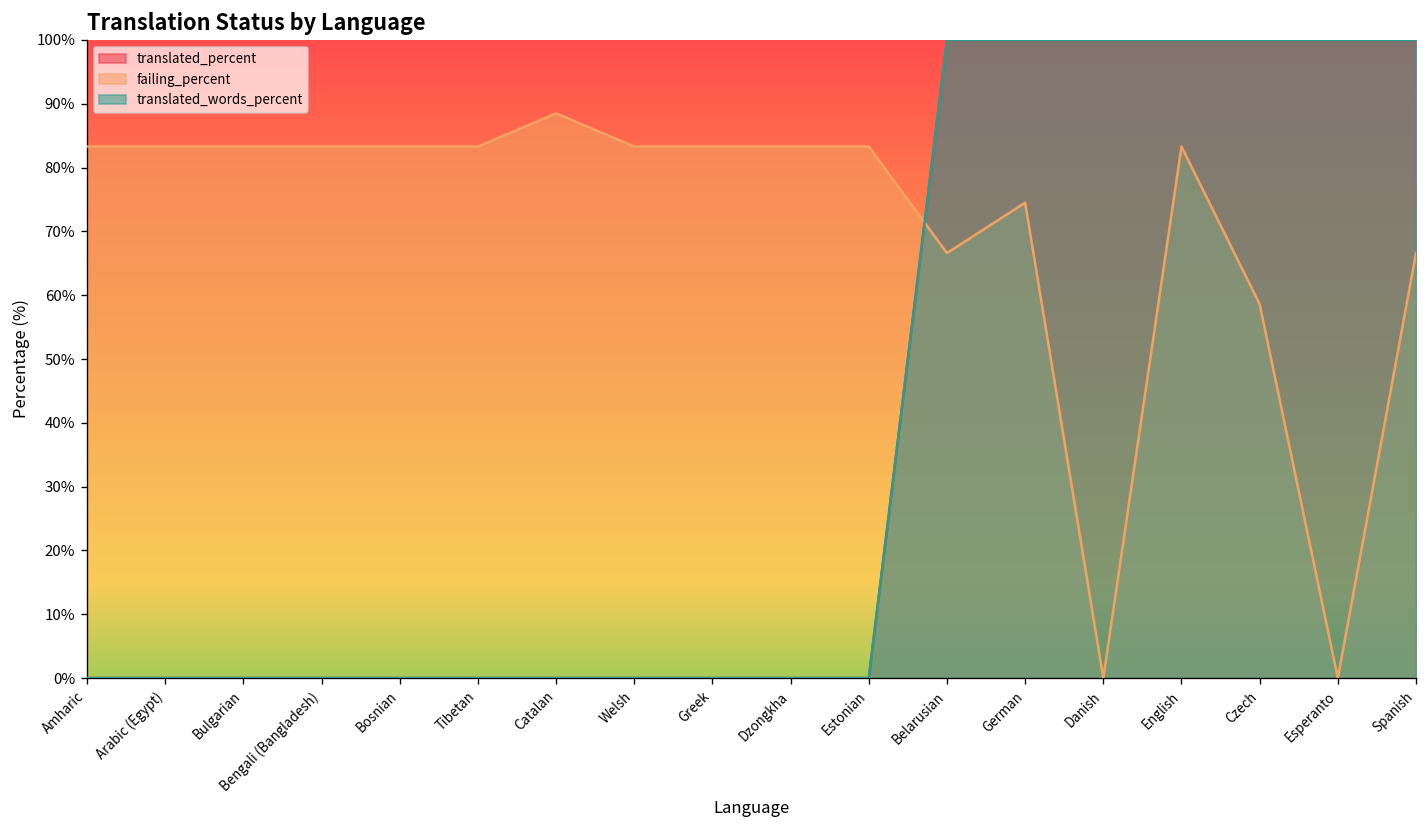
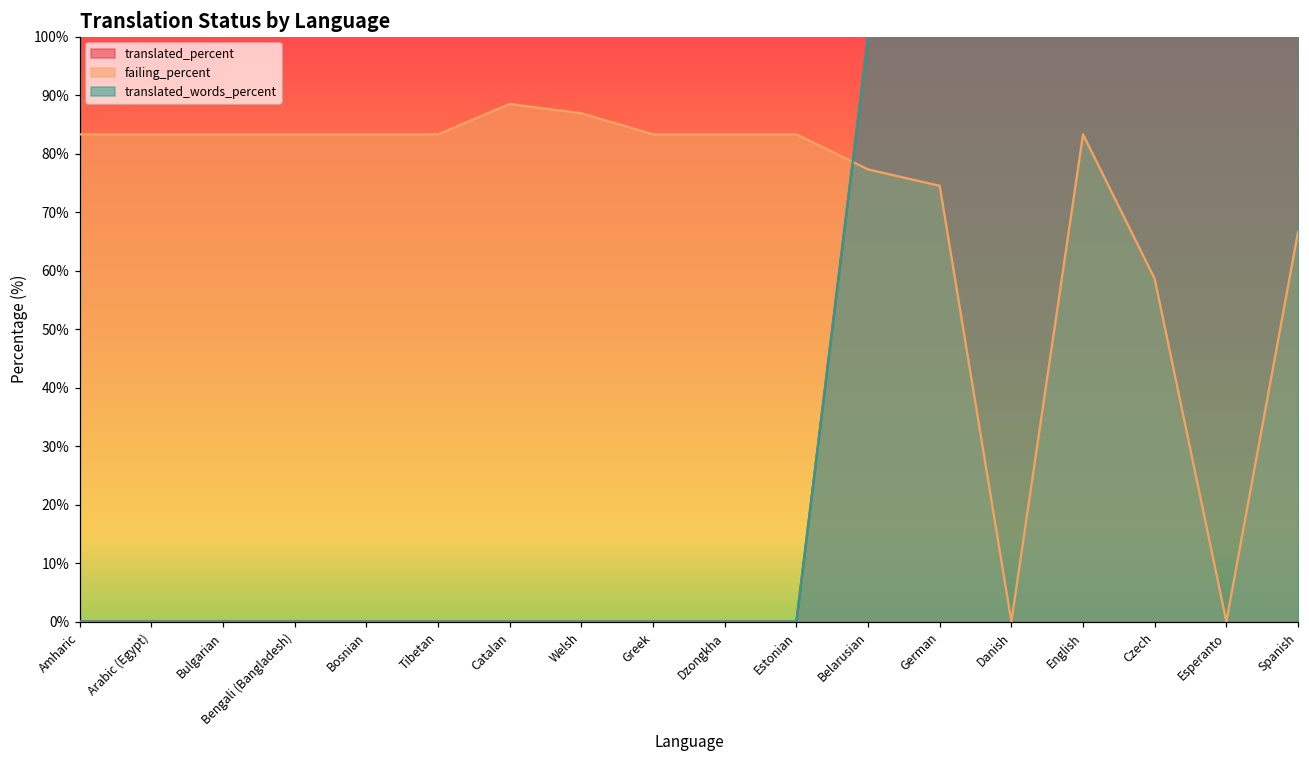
failing_percent, Welsh: 83% -> 87%
failing_percent, Belarusian: 67% -> 77%
